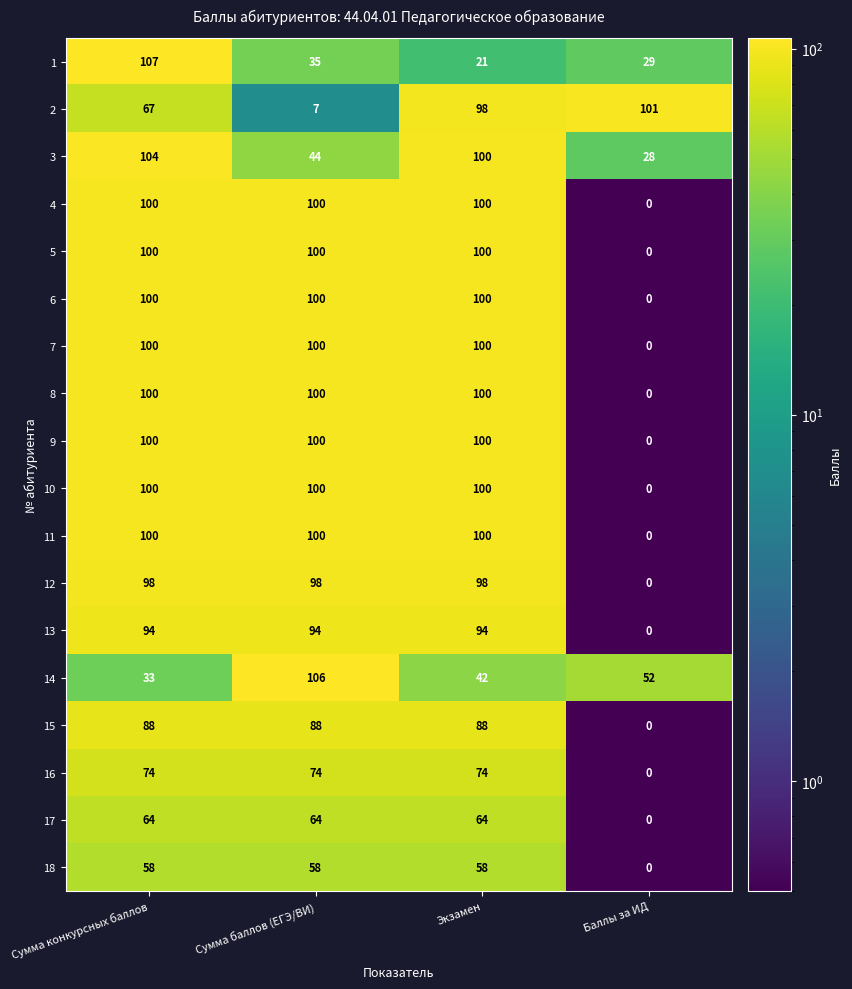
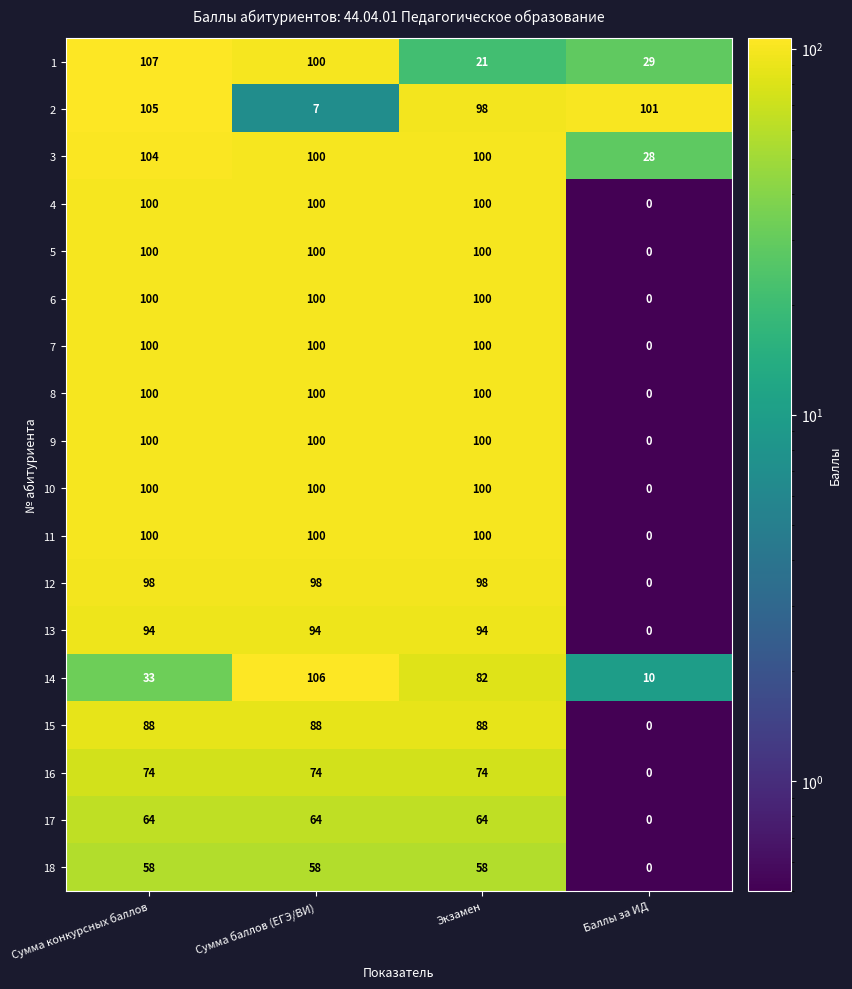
1, Сумма баллов (ЕГЭ/ВИ): 35 -> 100
2, Сумма конкурсных баллов: 67 -> 105
3, Сумма баллов (ЕГЭ/ВИ): 44 -> 100
14, Экзамен: 42 -> 82
14, Баллы за ИД: 52 -> 10
